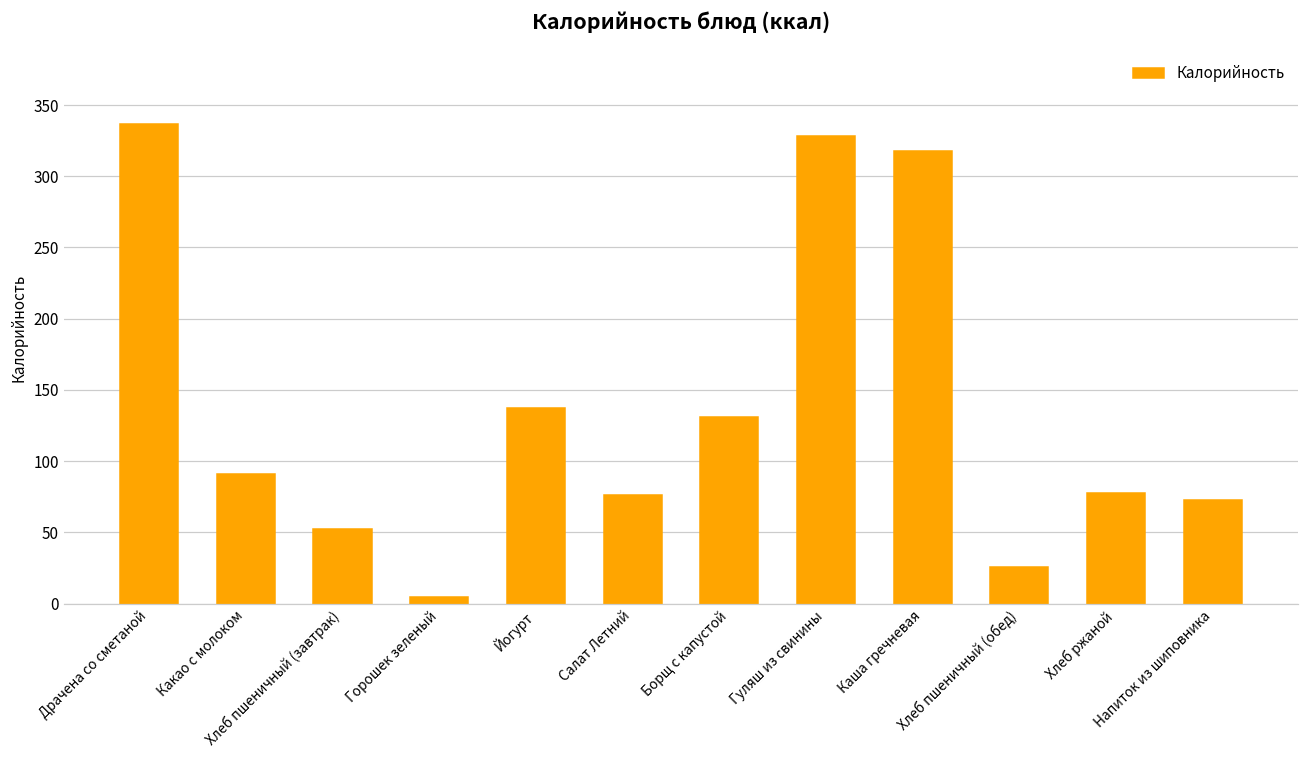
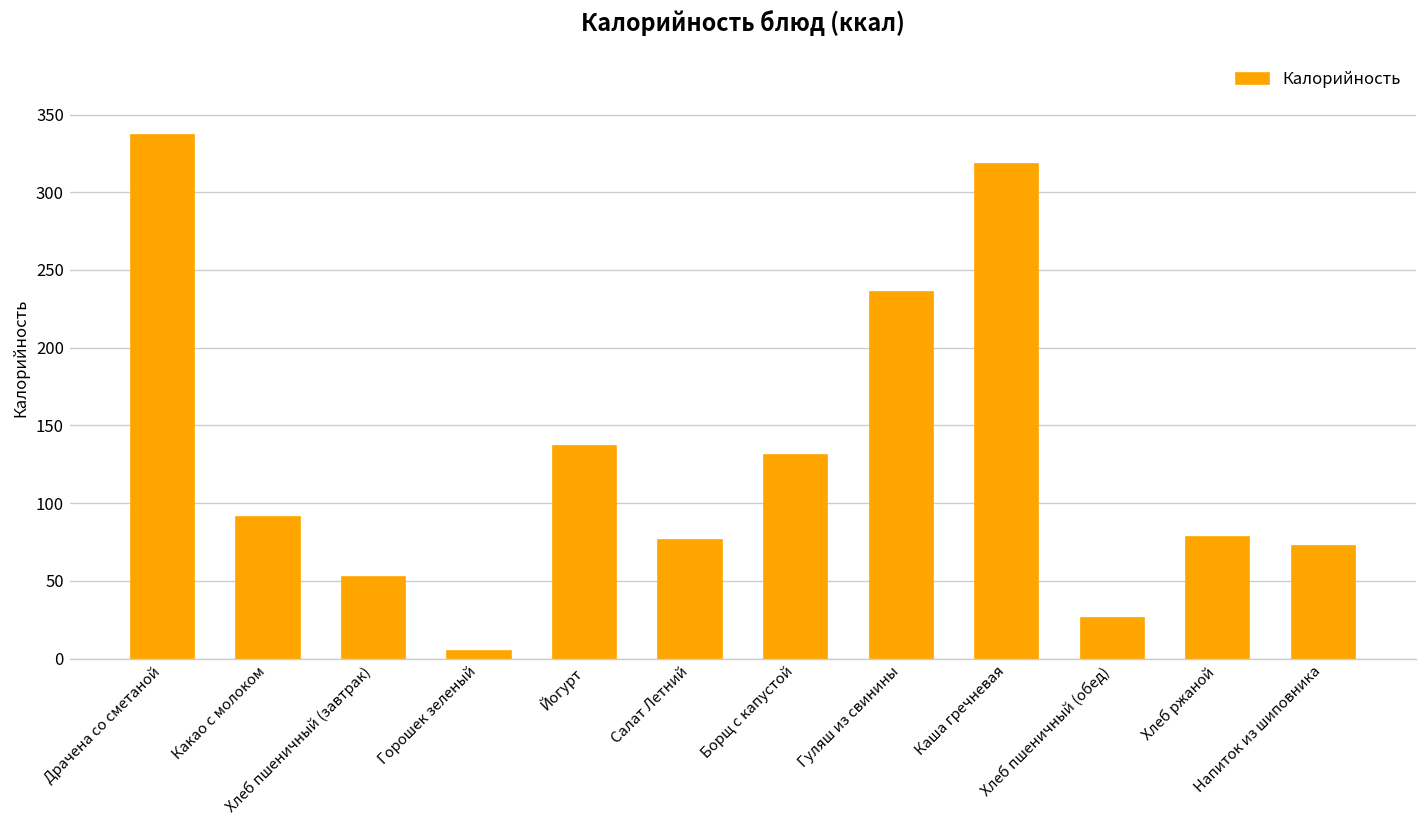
Гуляш из свинины: 328 -> 236
